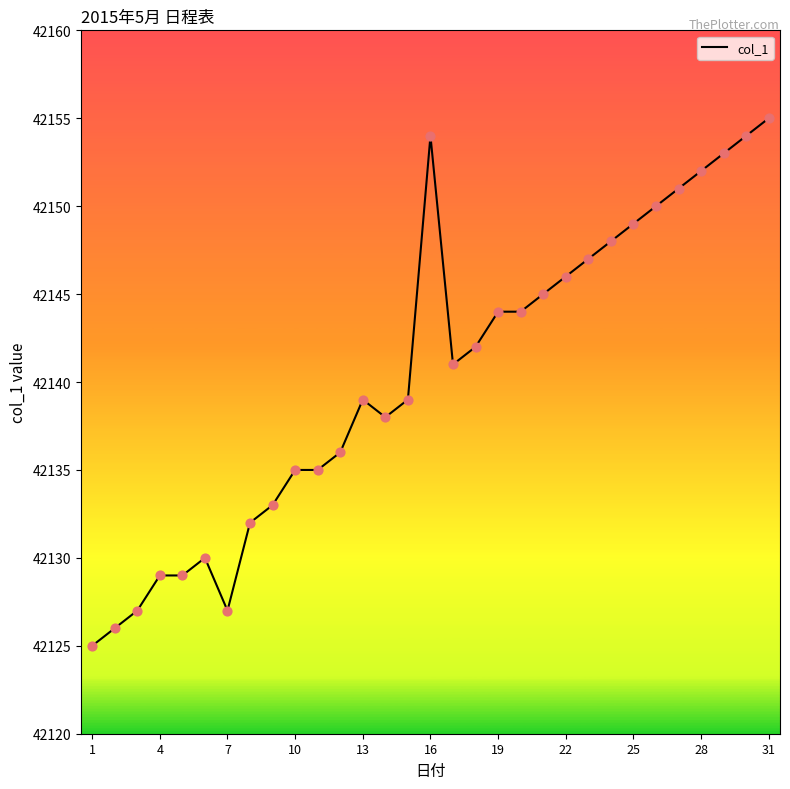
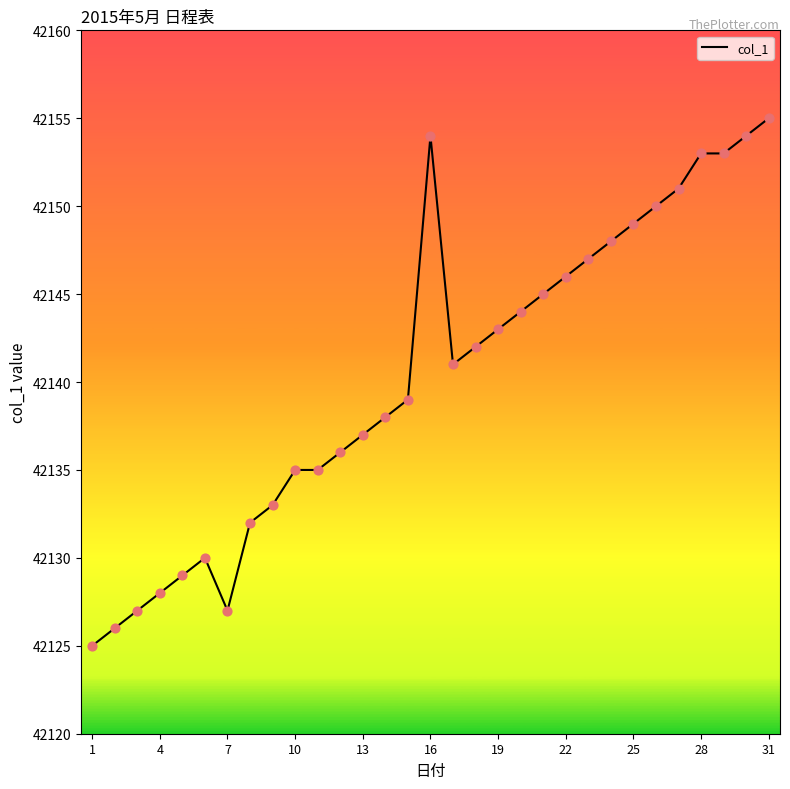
4: 42129 -> 42128
13: 42139 -> 42137
19: 42144 -> 42143
28: 42152 -> 42153
